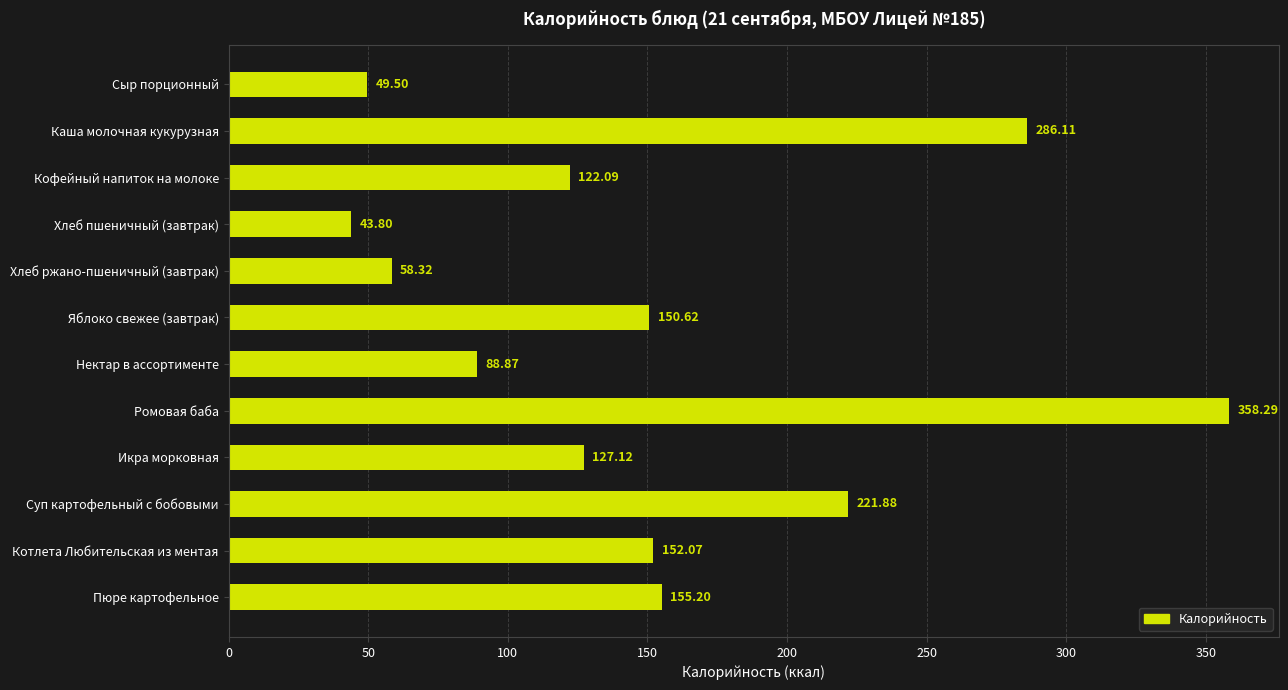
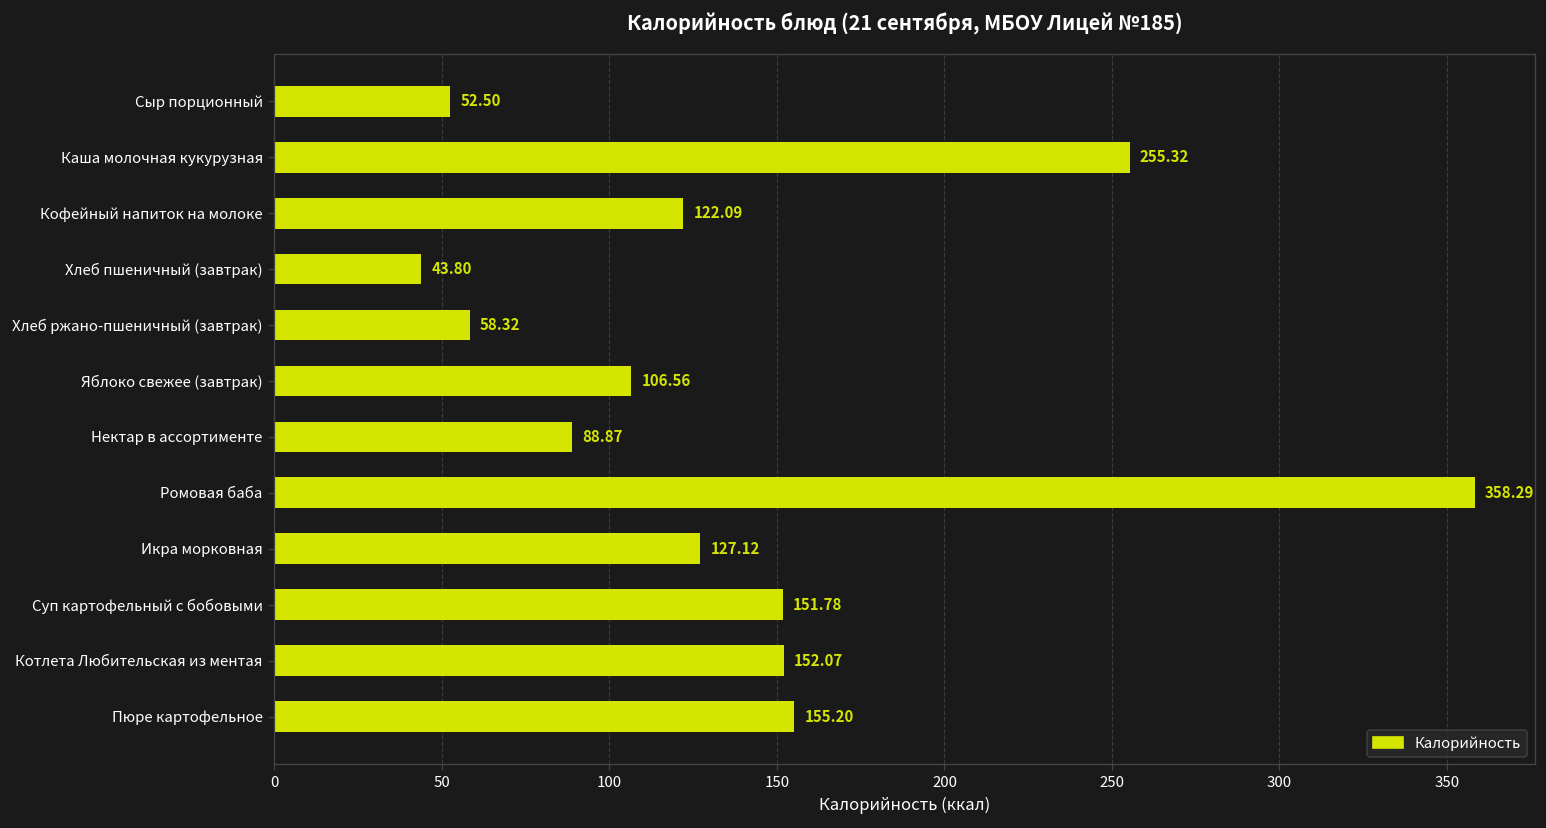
Сыр порционный: 49.50 -> 52.50
Каша молочная кукурузная: 286.11 -> 255.32
Яблоко свежее (завтрак): 150.62 -> 106.56
Суп картофельный с бобовыми: 221.88 -> 151.78
